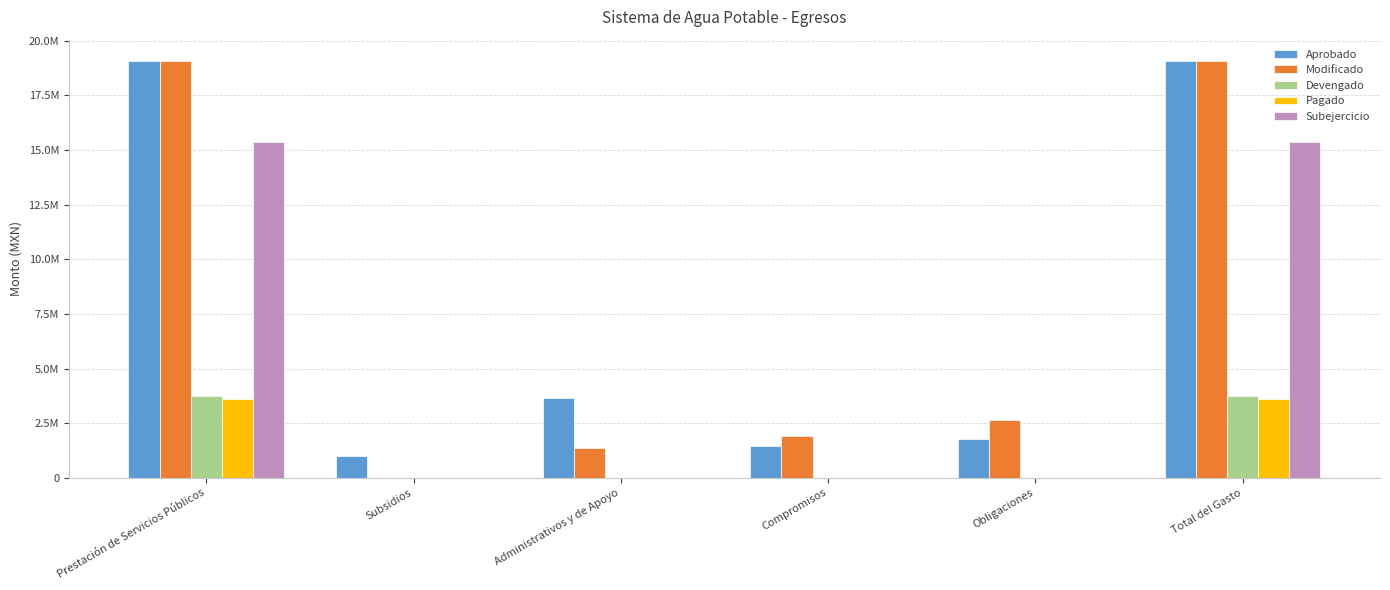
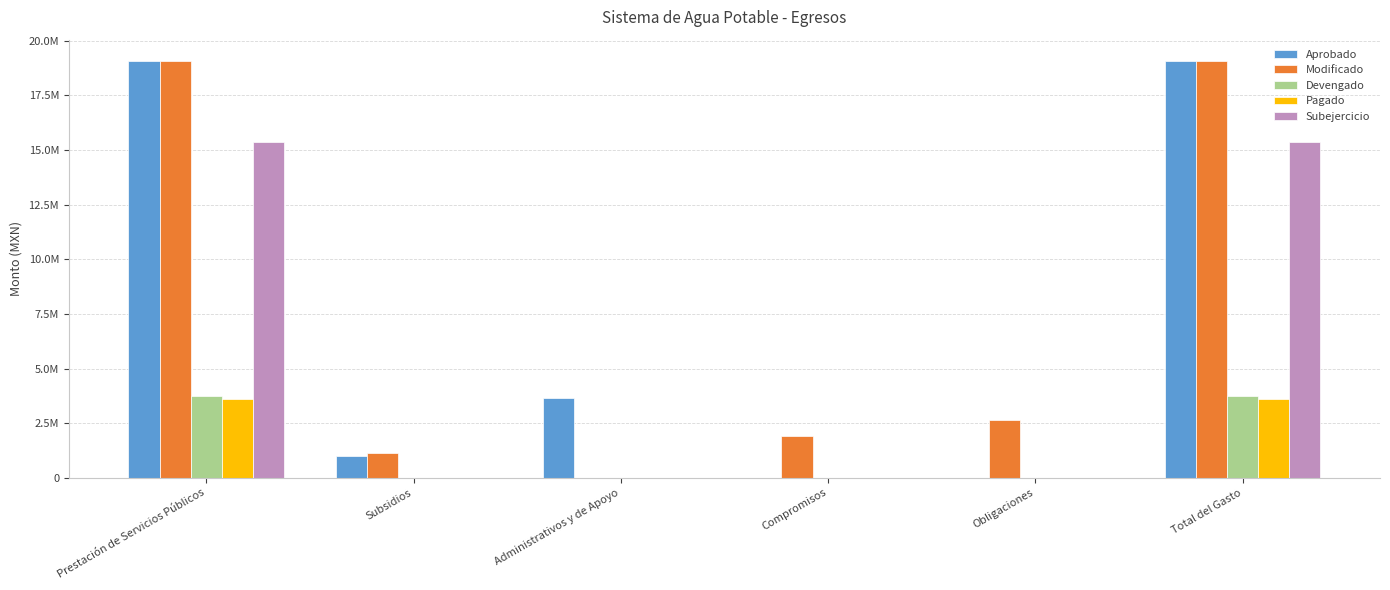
Modificado, Subsidios: 0 -> 1100000
Modificado, Administrativos y de Apoyo: 1300000 -> 0
Aprobado, Compromisos: 1400000 -> 0
Aprobado, Obligaciones: 1800000 -> 0
